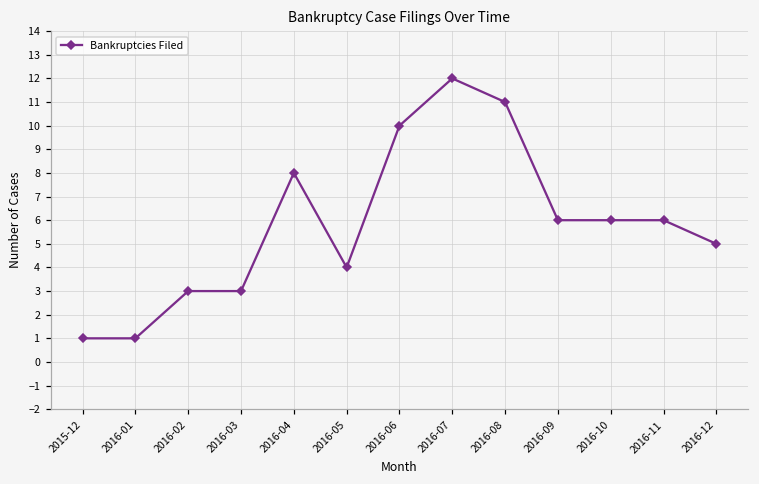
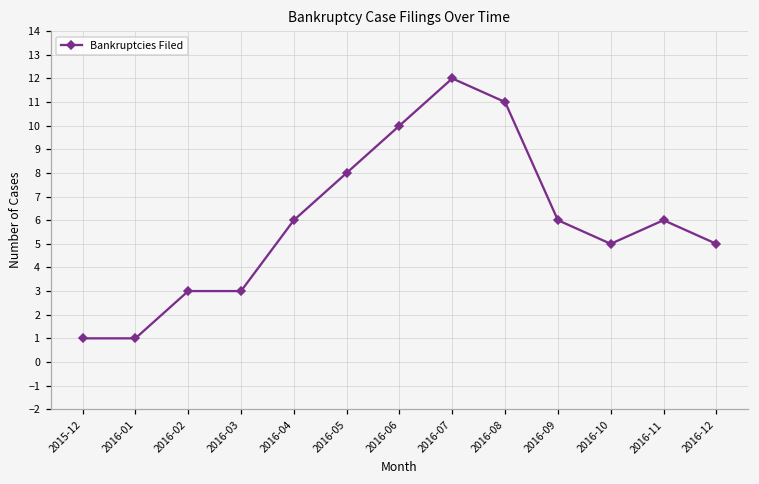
2016-04: 8 -> 6
2016-05: 4 -> 8
2016-10: 6 -> 5
